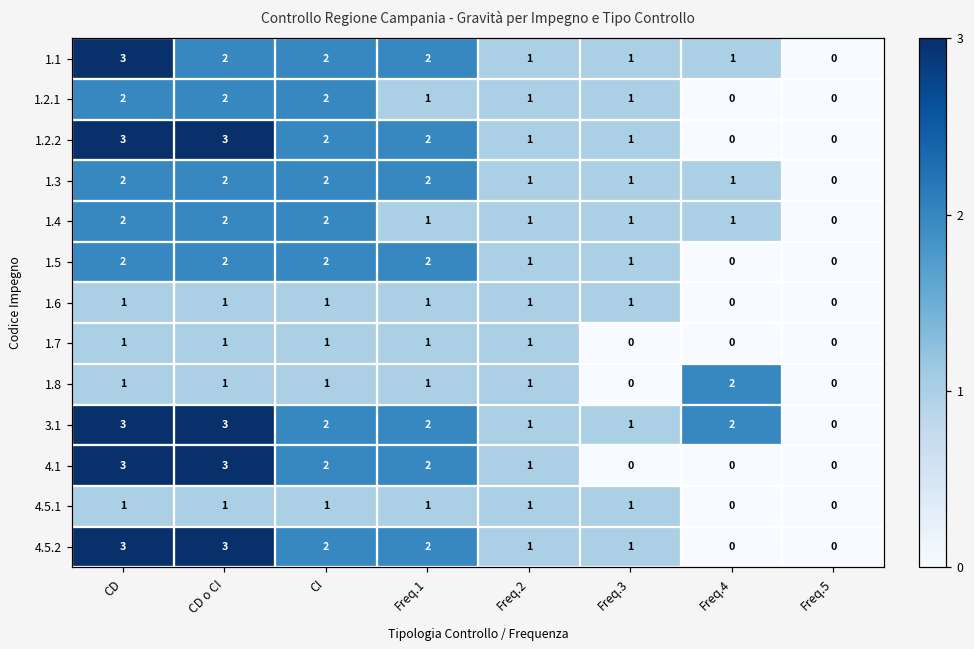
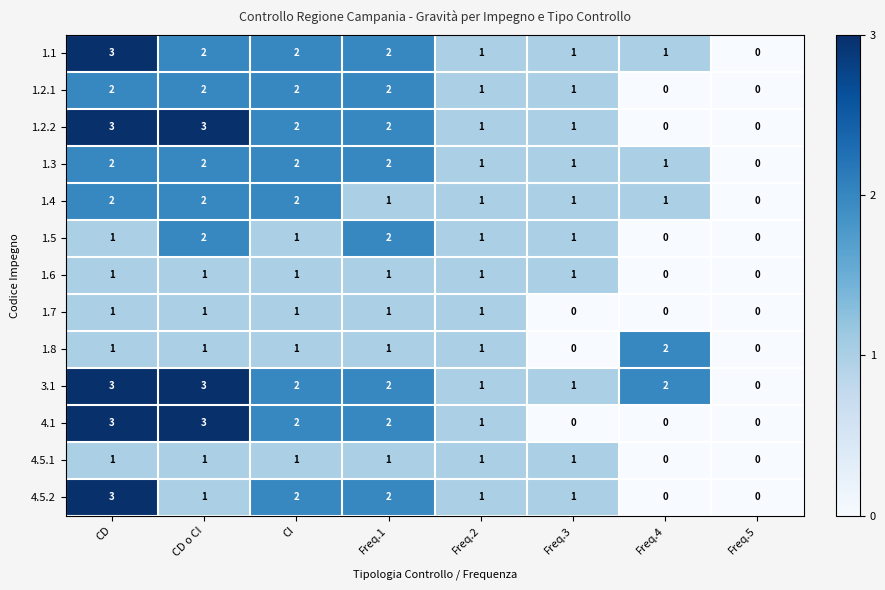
1.2.1, Freq.1: 1 -> 2
1.5, CD: 2 -> 1
1.5, CI: 2 -> 1
4.5.2, CD o CI: 3 -> 1
